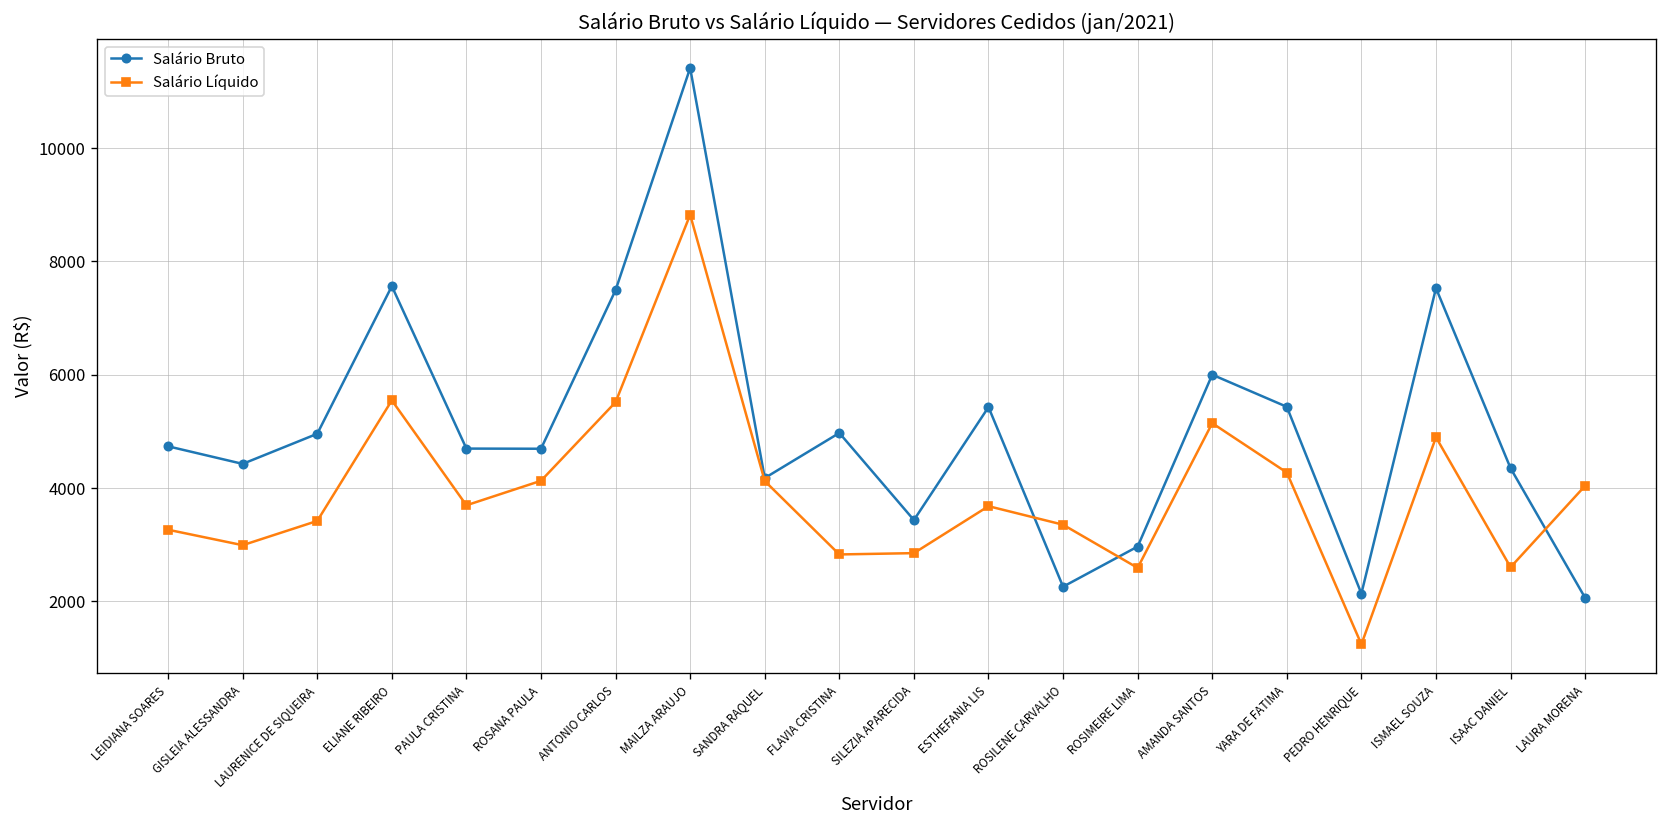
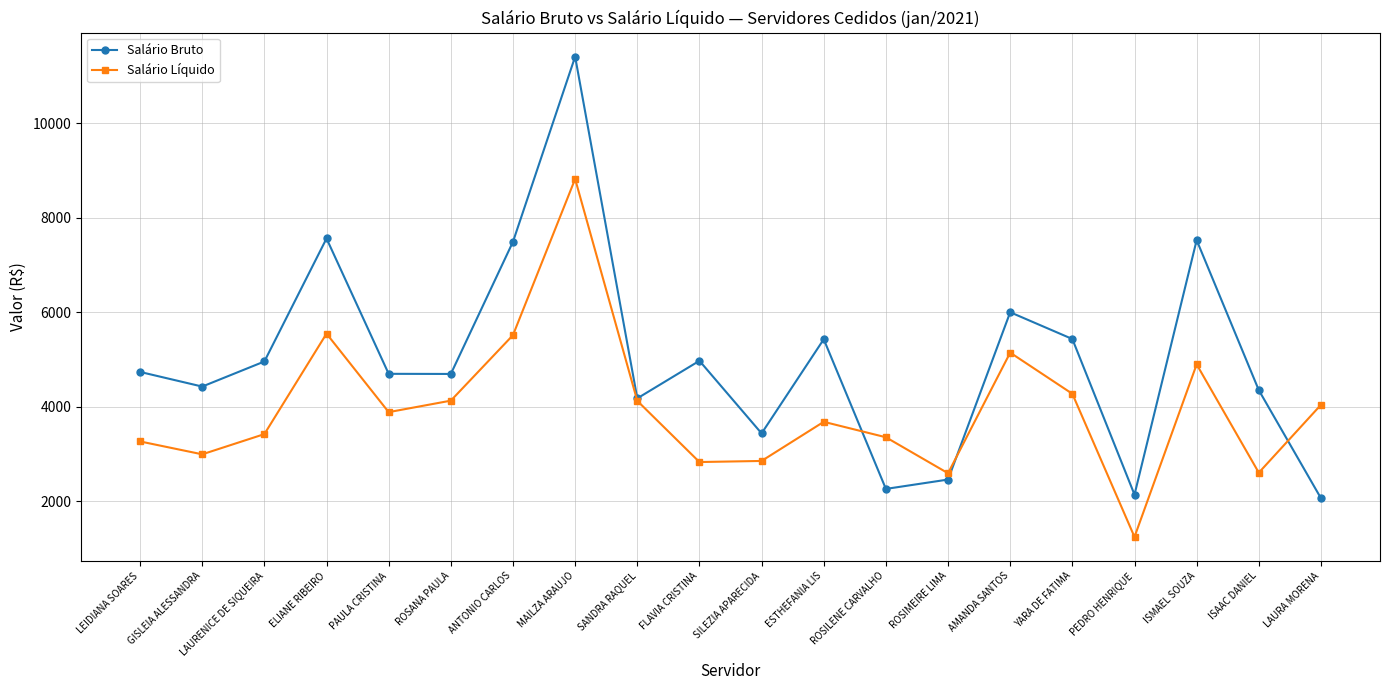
Salário Líquido, PAULA CRISTINA: 3700 -> 3900
Salário Bruto, ROSIMEIRE LIMA: 3000 -> 2500
